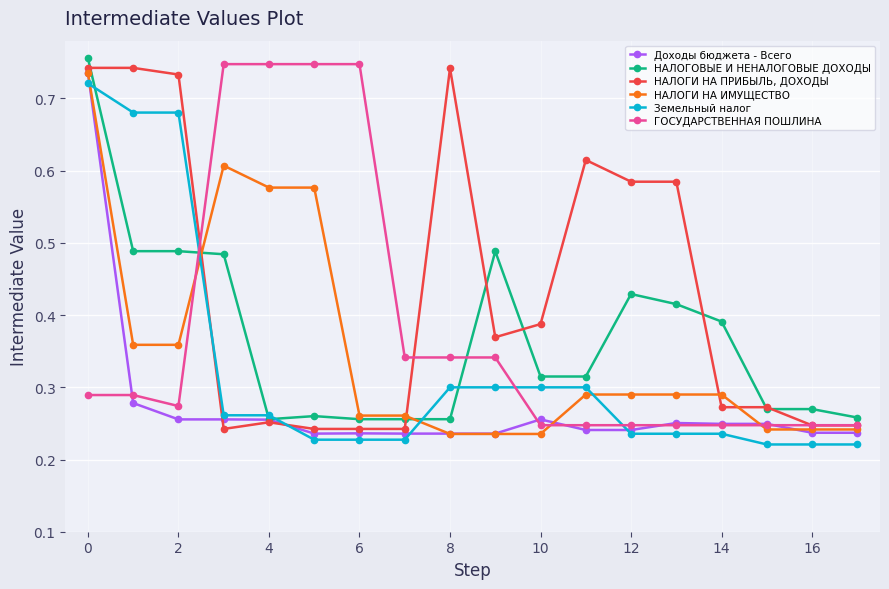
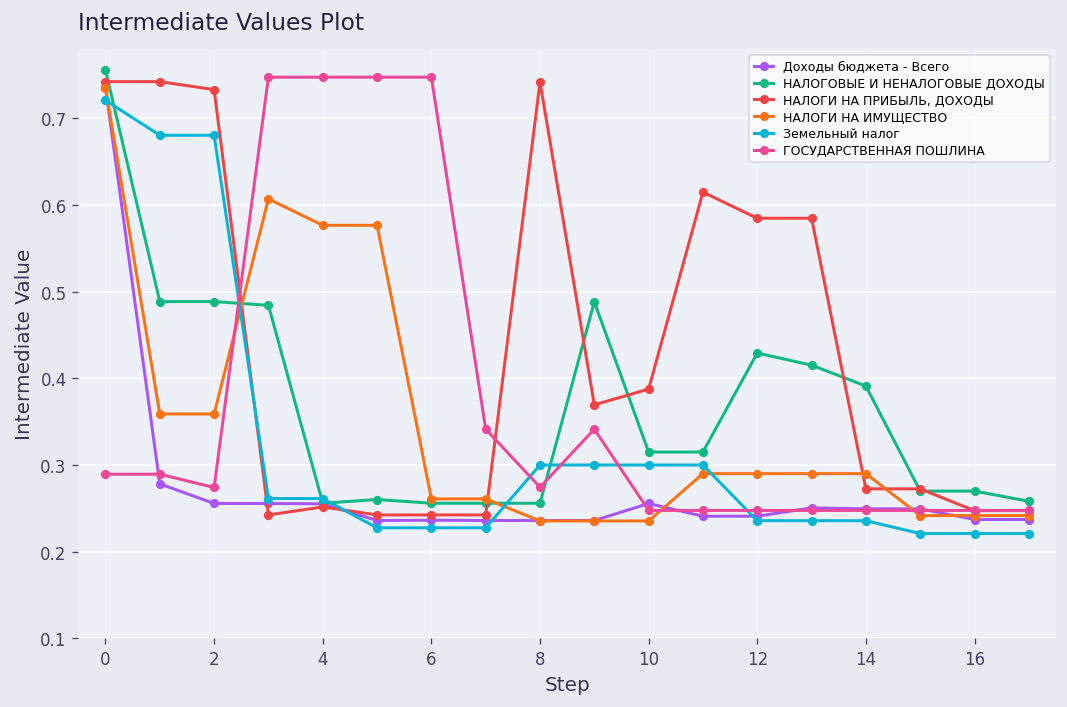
ГОСУДАРСТВЕННАЯ ПОШЛИНА, 8: 0.34 -> 0.27
